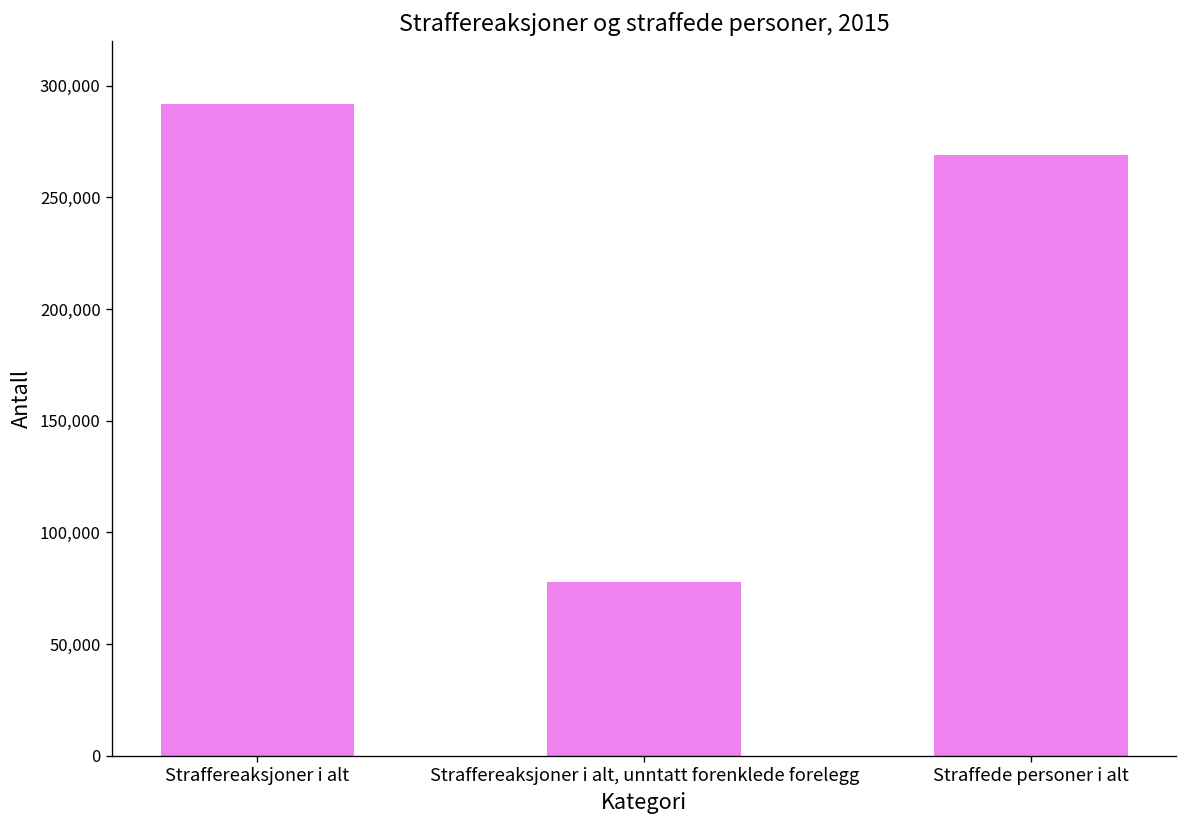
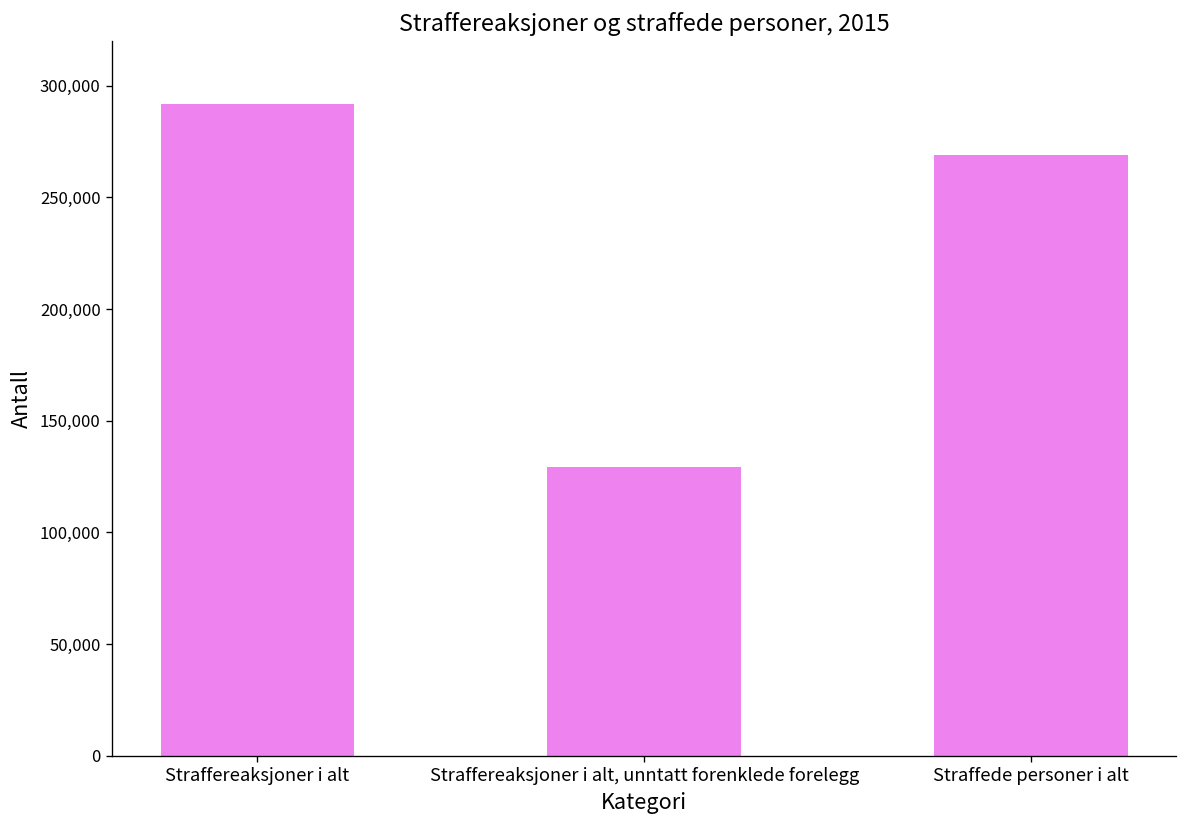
Straffereaksjoner i alt, unntatt forenklede forelegg: 78,000 -> 129,000
